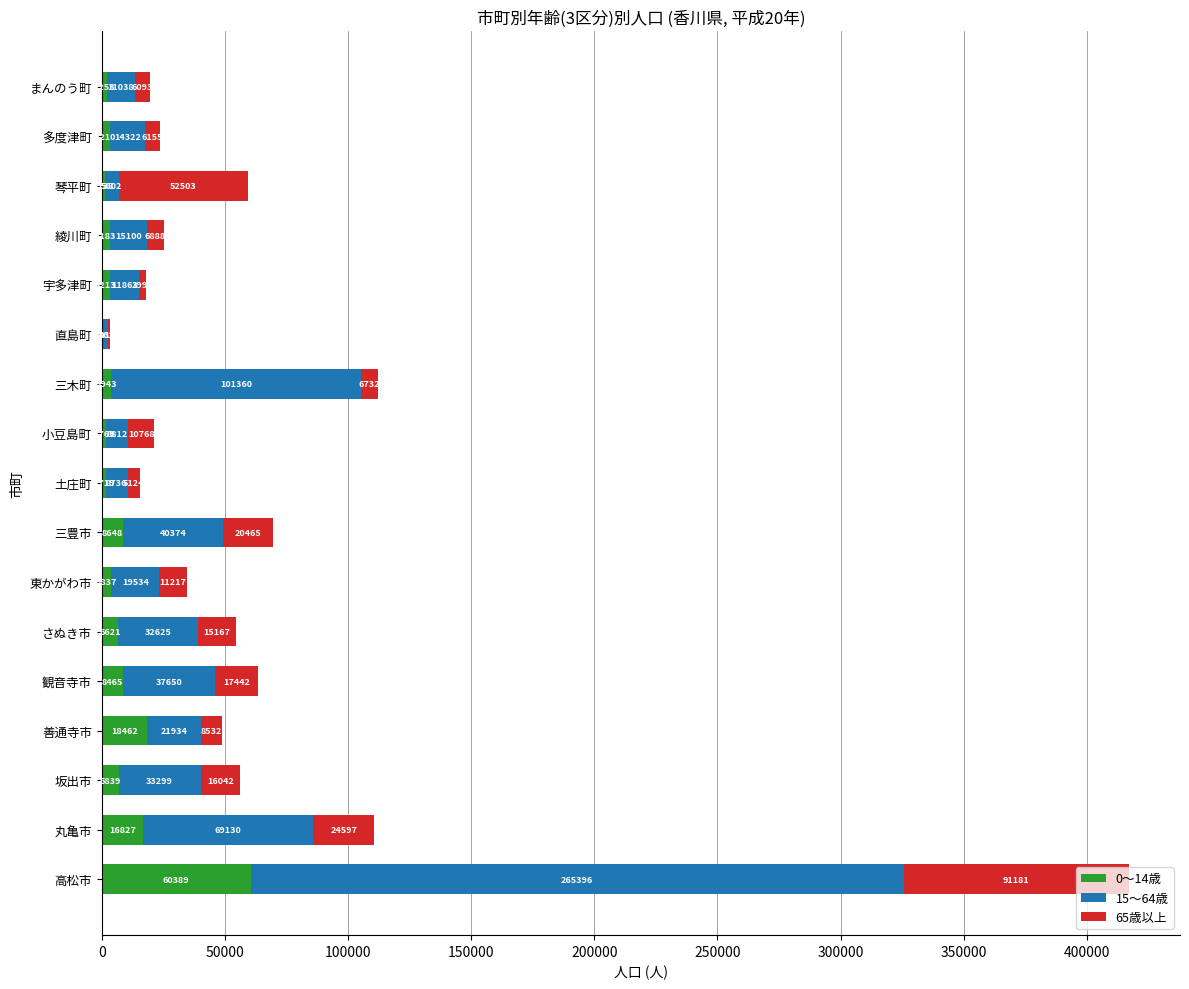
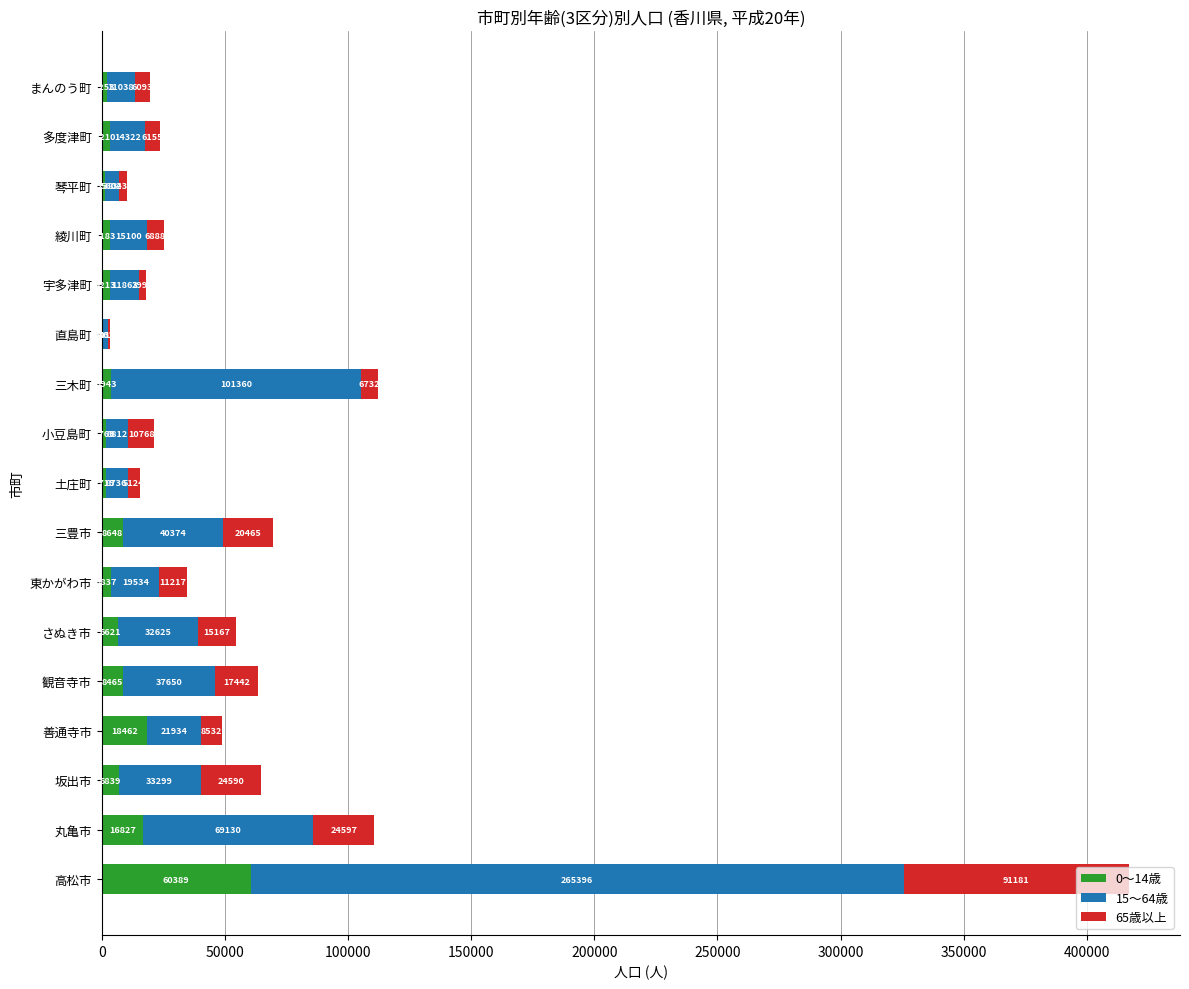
65歳以上, 琴平町: 52503 -> 3431
65歳以上, 坂出市: 16042 -> 24590
